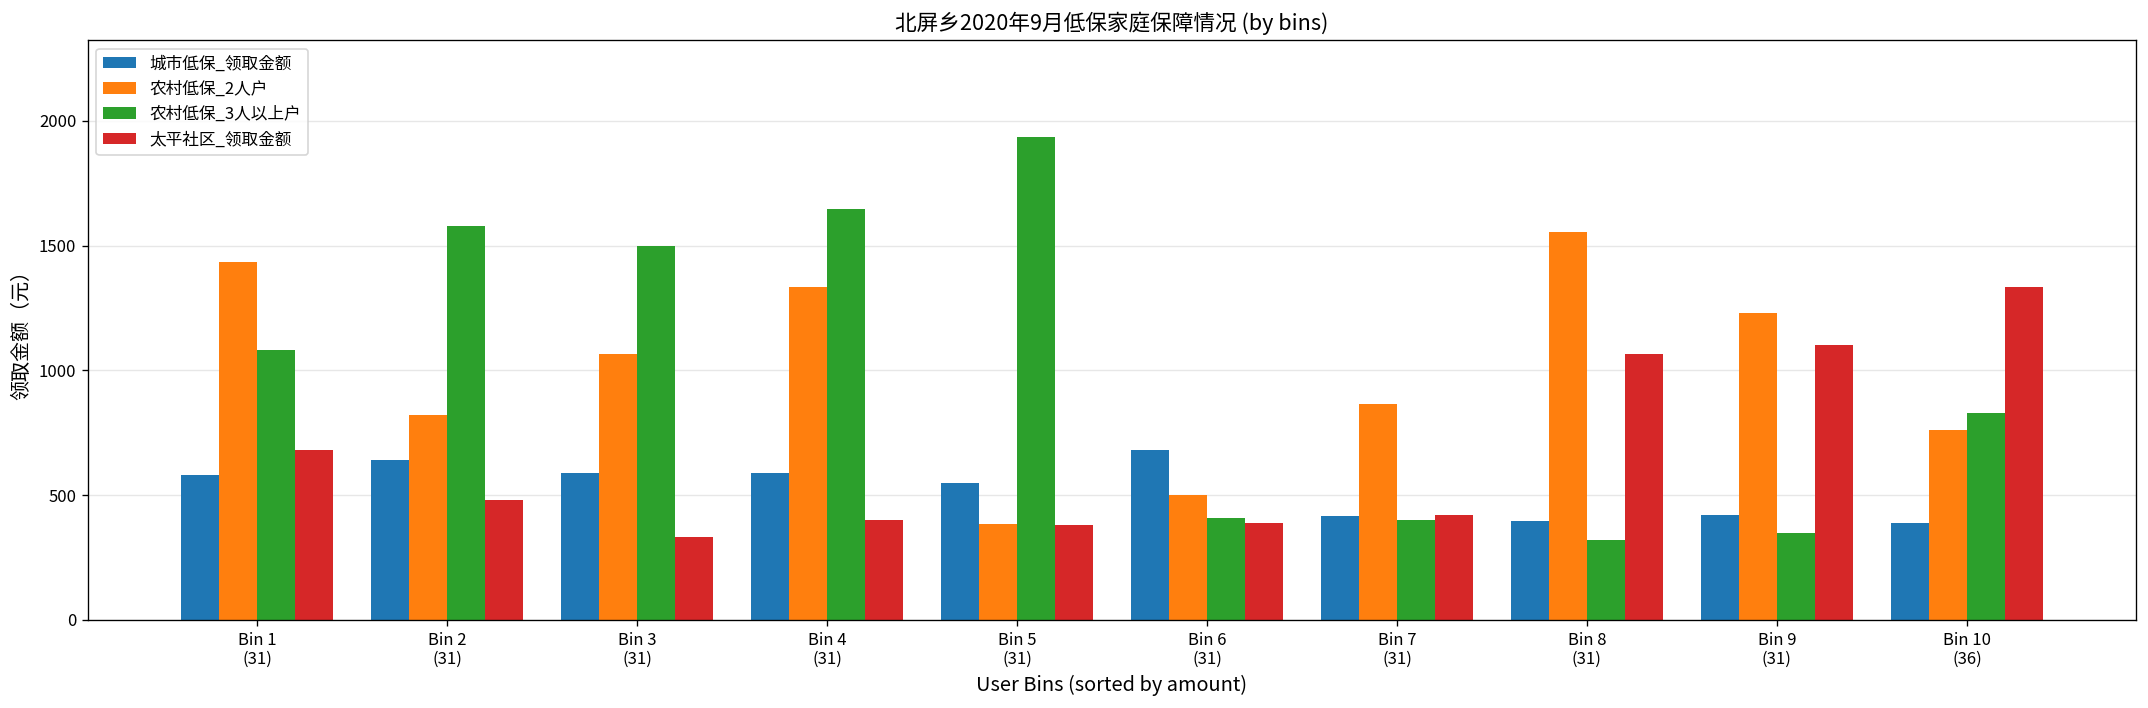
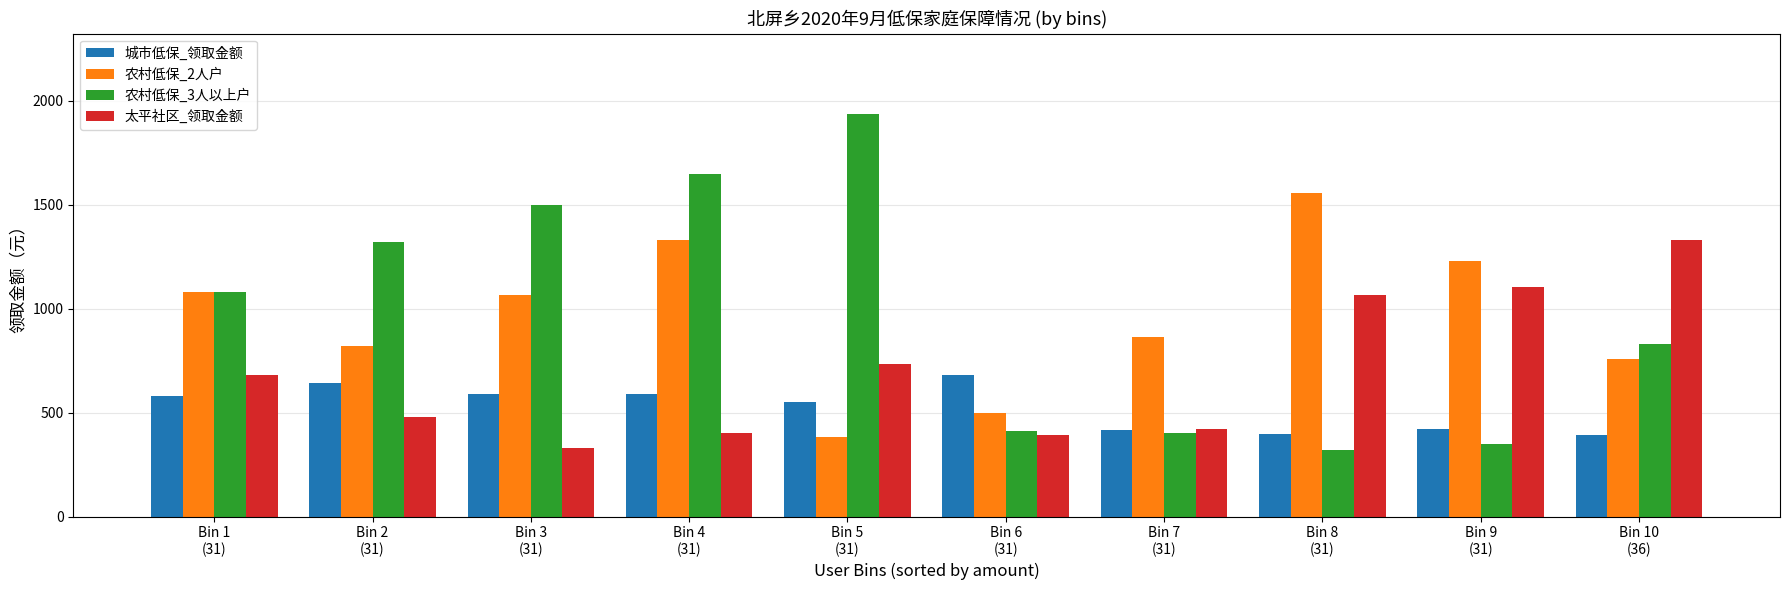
农村低保_2人户, Bin 1 (31): 1440 -> 1080
农村低保_3人以上户, Bin 2 (31): 1580 -> 1320
太平社区_领取金额, Bin 5 (31): 380 -> 730
